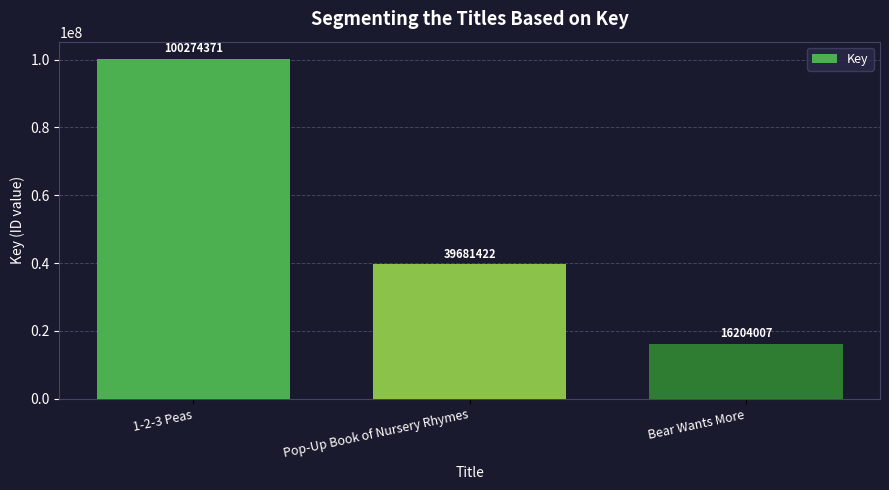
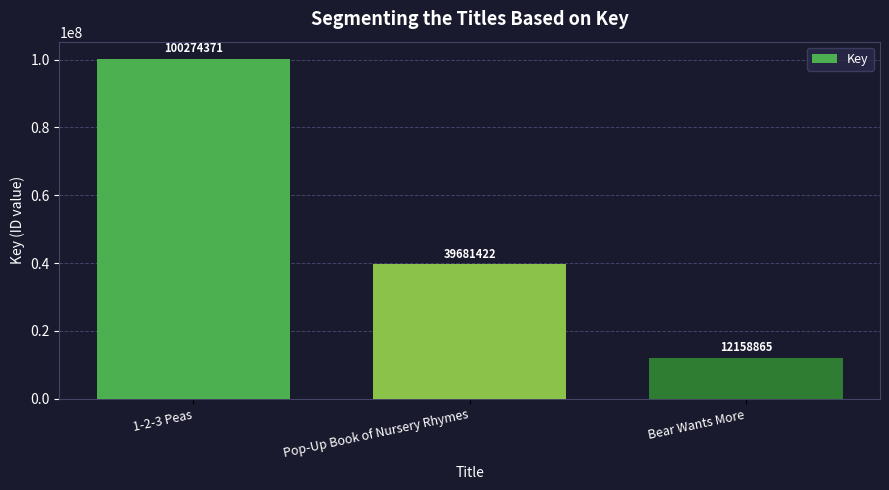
Bear Wants More: 16204007 -> 12158865
